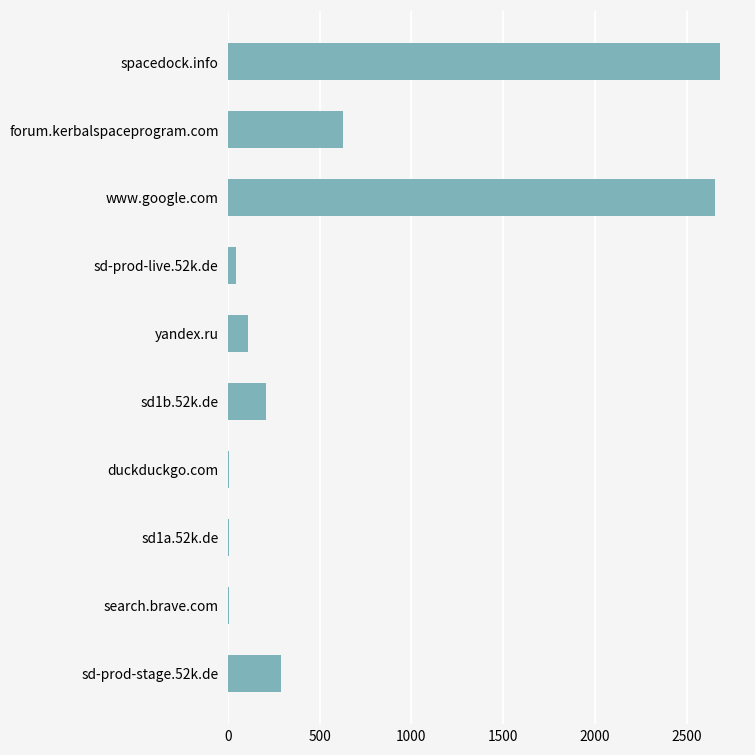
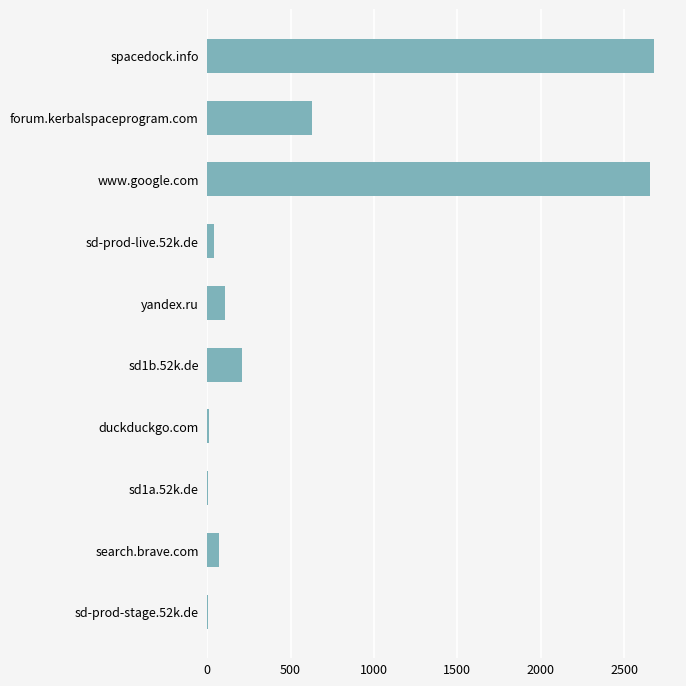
search.brave.com: 10 -> 70
sd-prod-stage.52k.de: 290 -> 10
